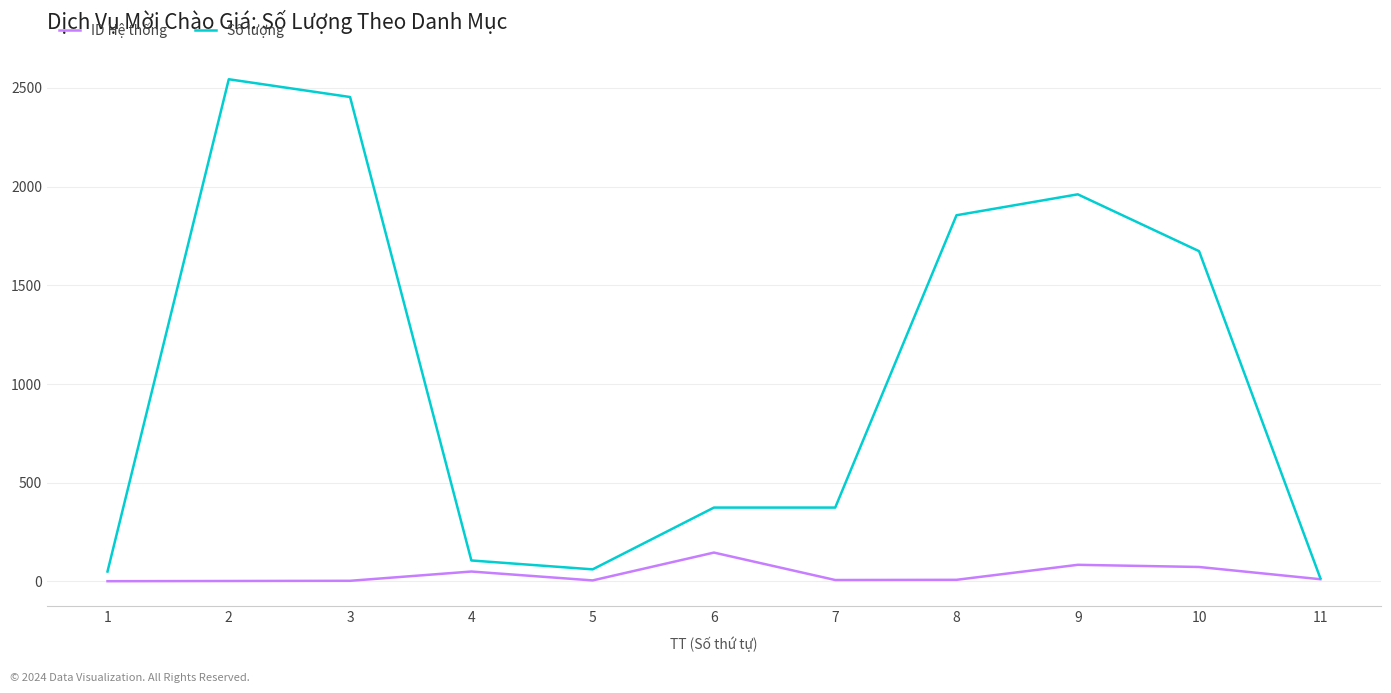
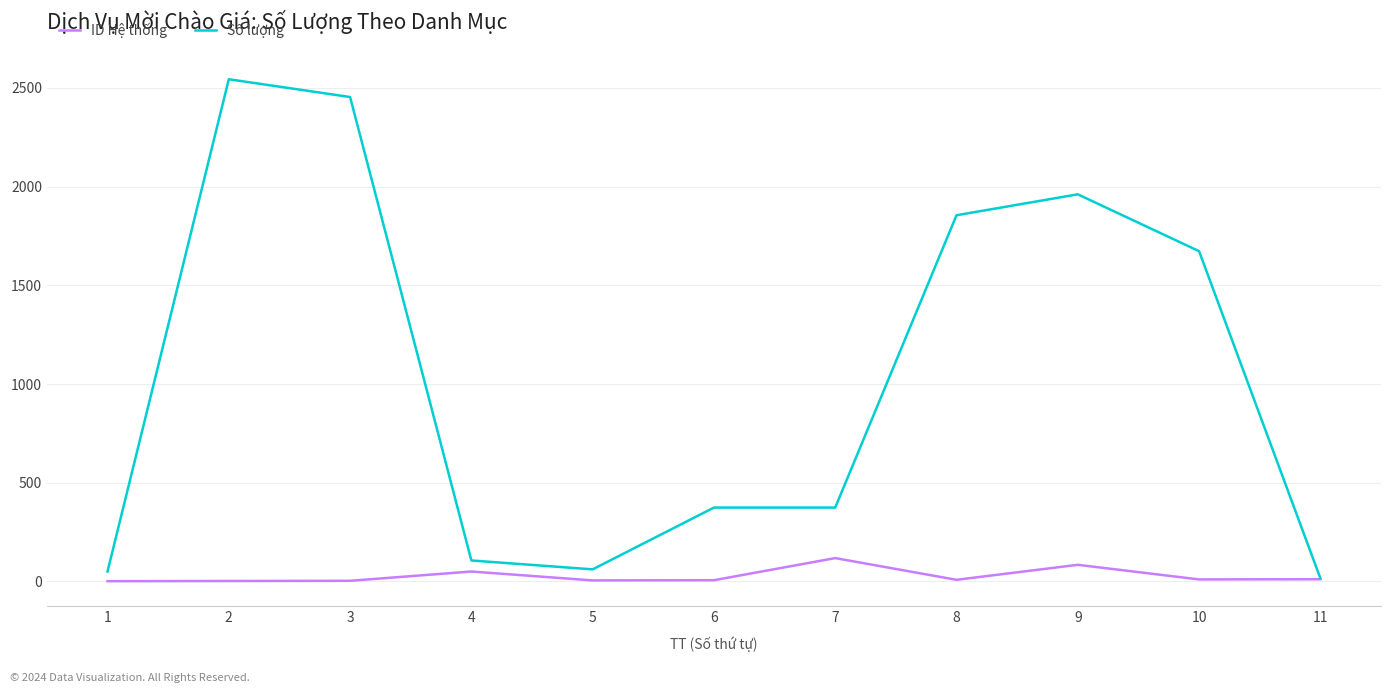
ID Hệ thống, 6: 150 -> 10
ID Hệ thống, 7: 10 -> 120
ID Hệ thống, 10: 70 -> 10
